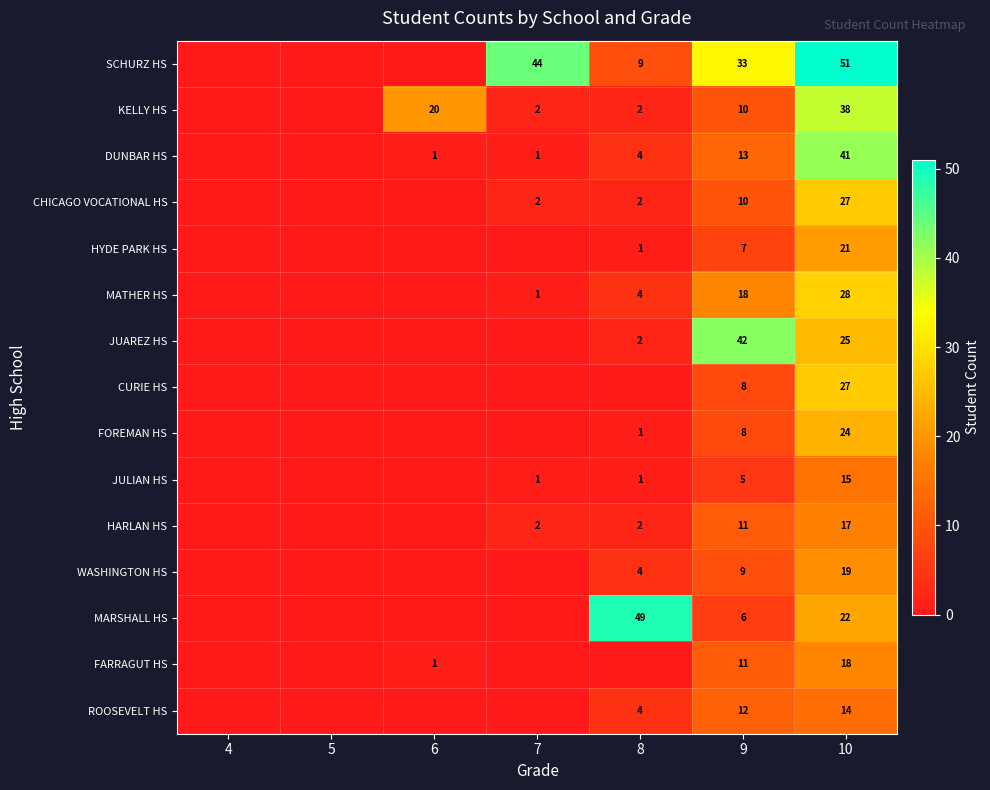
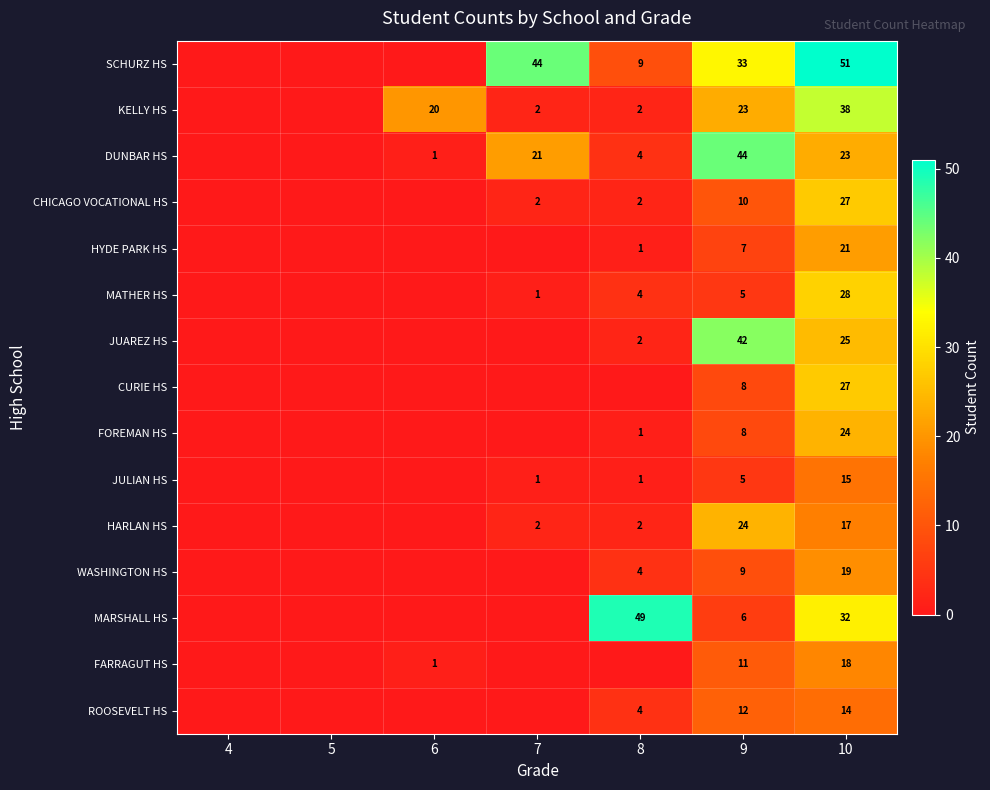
KELLY HS, 9: 10 -> 23
DUNBAR HS, 7: 1 -> 21
DUNBAR HS, 9: 13 -> 44
DUNBAR HS, 10: 41 -> 23
MATHER HS, 9: 18 -> 5
HARLAN HS, 9: 11 -> 24
MARSHALL HS, 10: 22 -> 32
